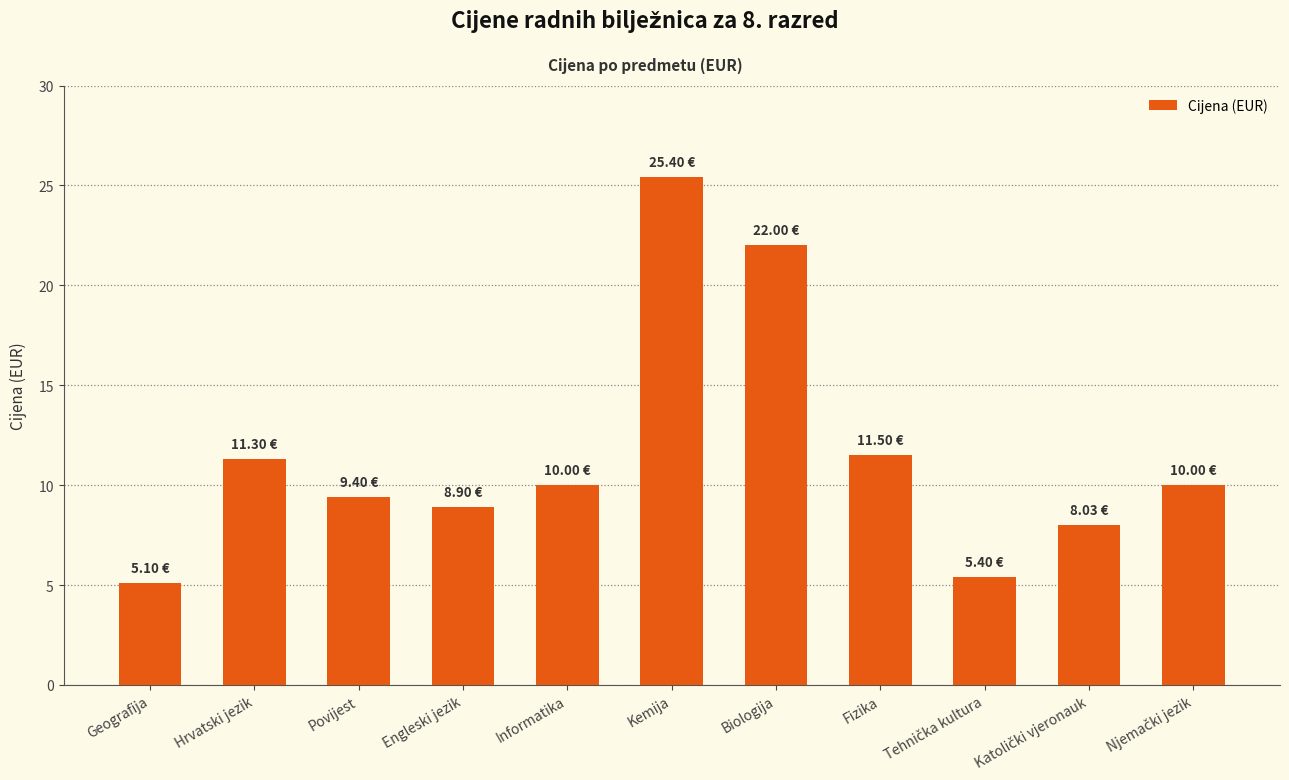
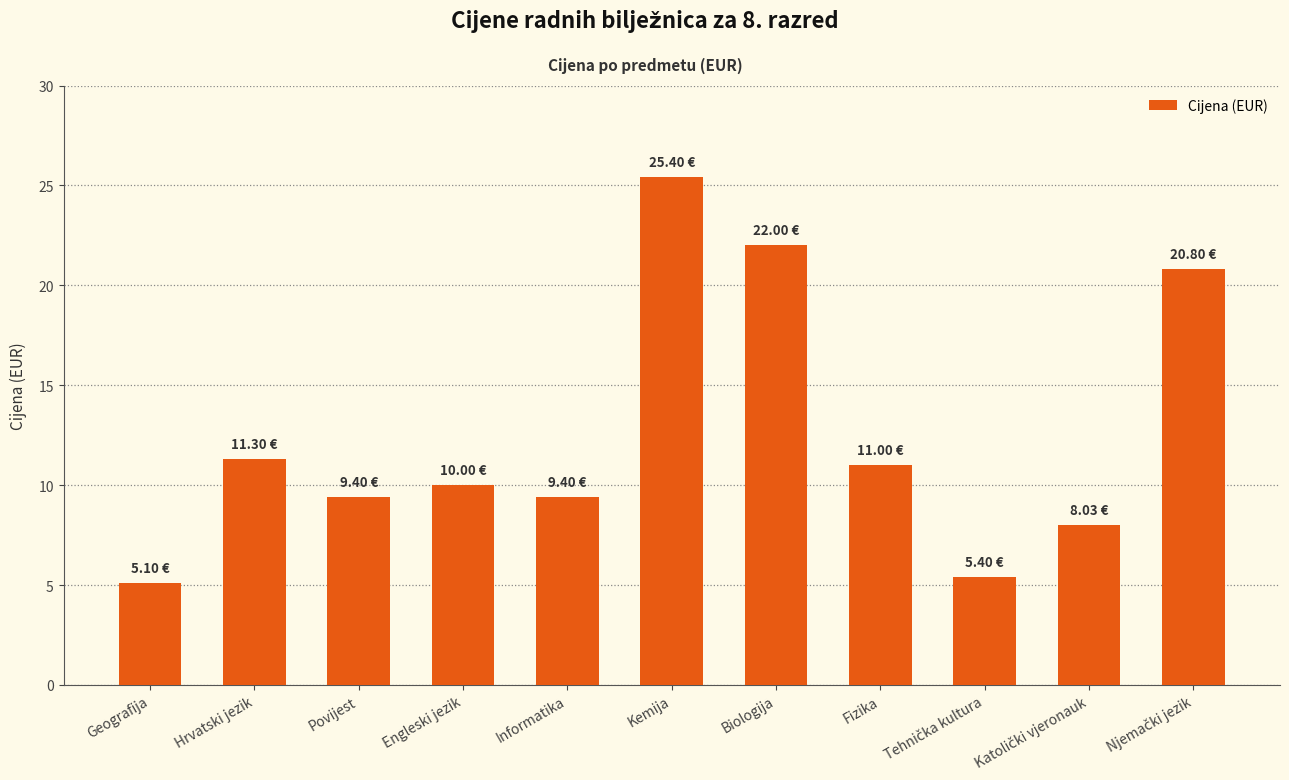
Engleski jezik: 8.90 -> 10.00
Informatika: 10.00 -> 9.40
Fizika: 11.50 -> 11.00
Njemački jezik: 10.00 -> 20.80
